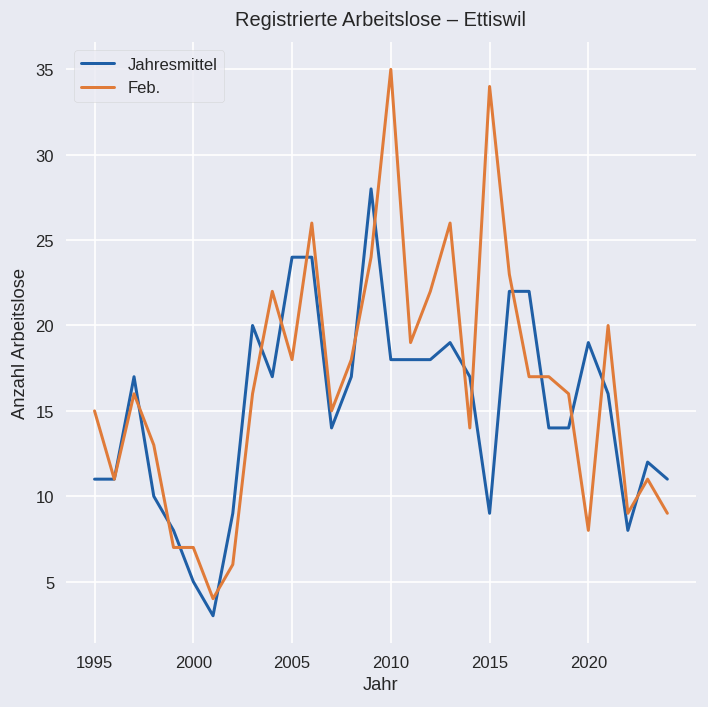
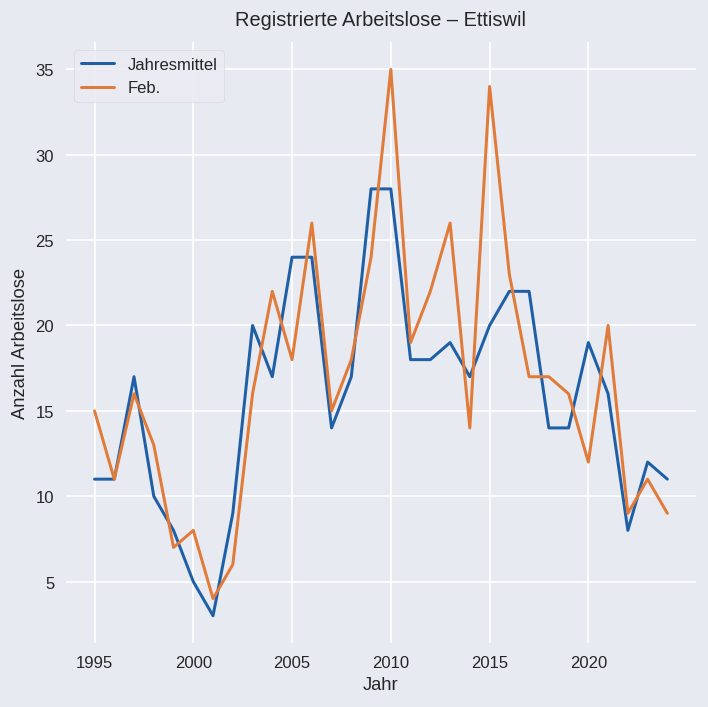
Feb., 2000: 7 -> 8
Jahresmittel, 2010: 18 -> 28
Jahresmittel, 2015: 9 -> 20
Feb., 2020: 8 -> 12
